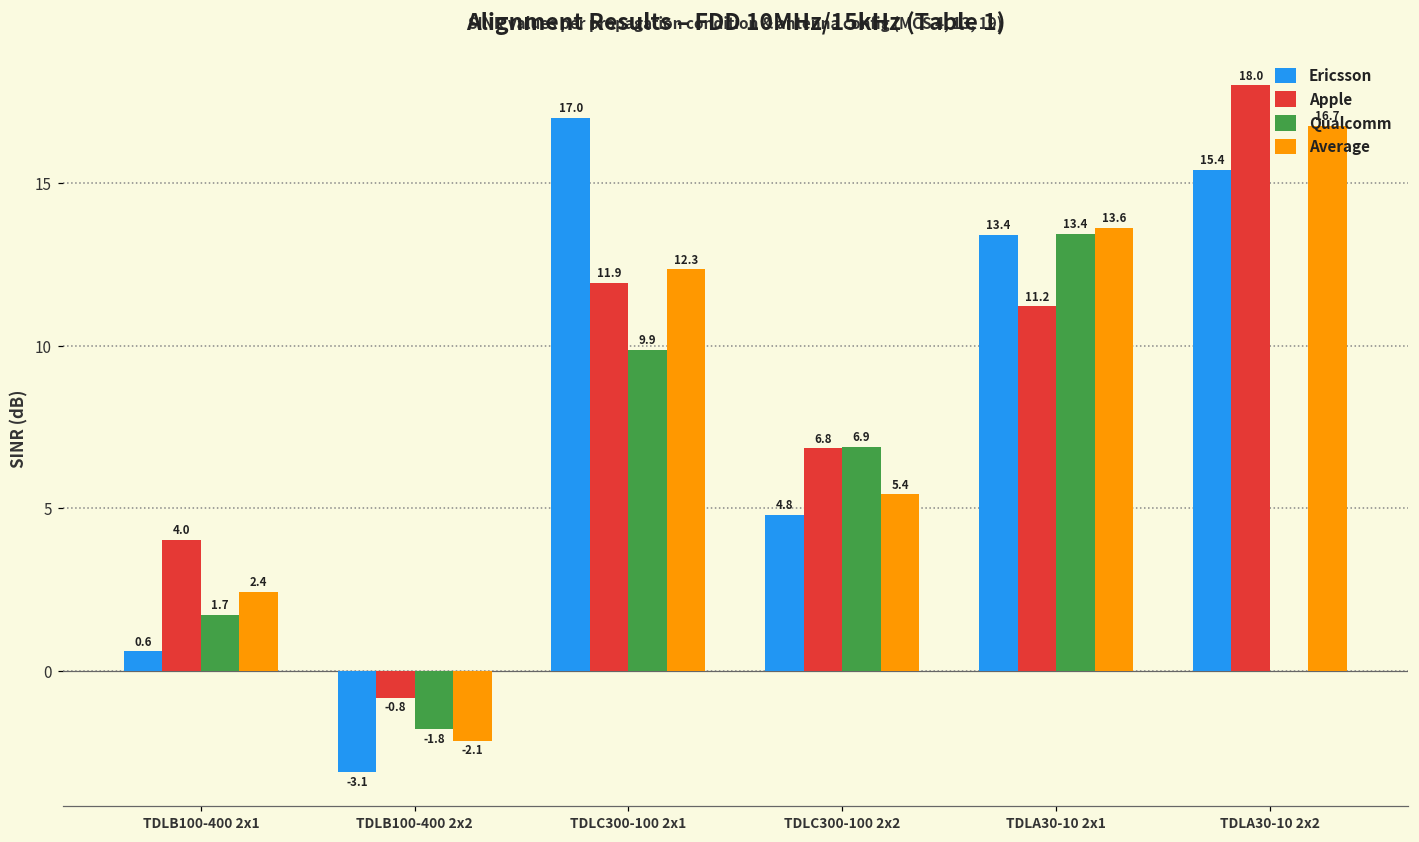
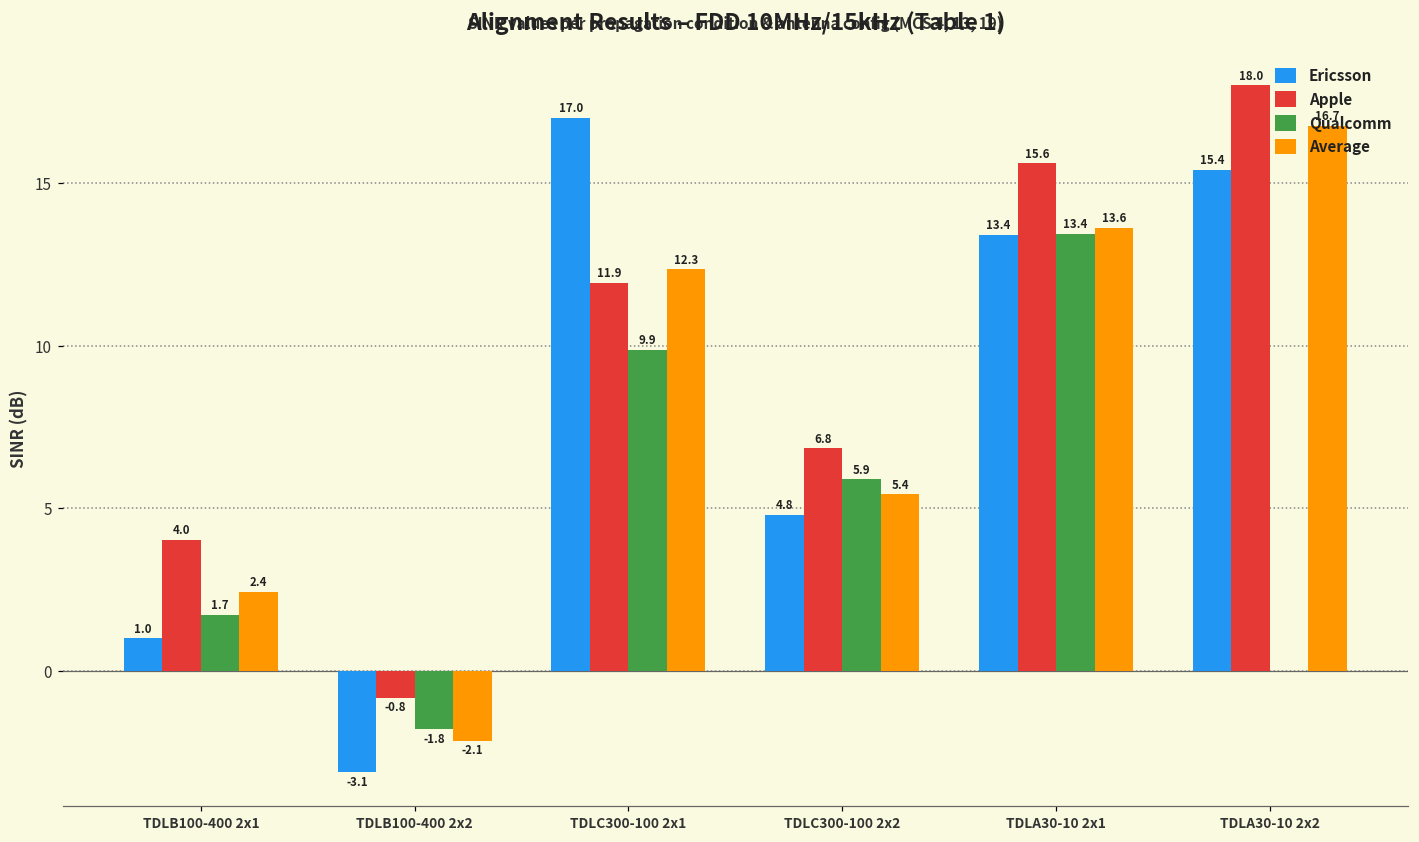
Ericsson, TDLB100-400 2x1: 0.6 -> 1.0
Qualcomm, TDLC300-100 2x2: 6.9 -> 5.9
Apple, TDLA30-10 2x1: 11.2 -> 15.6
